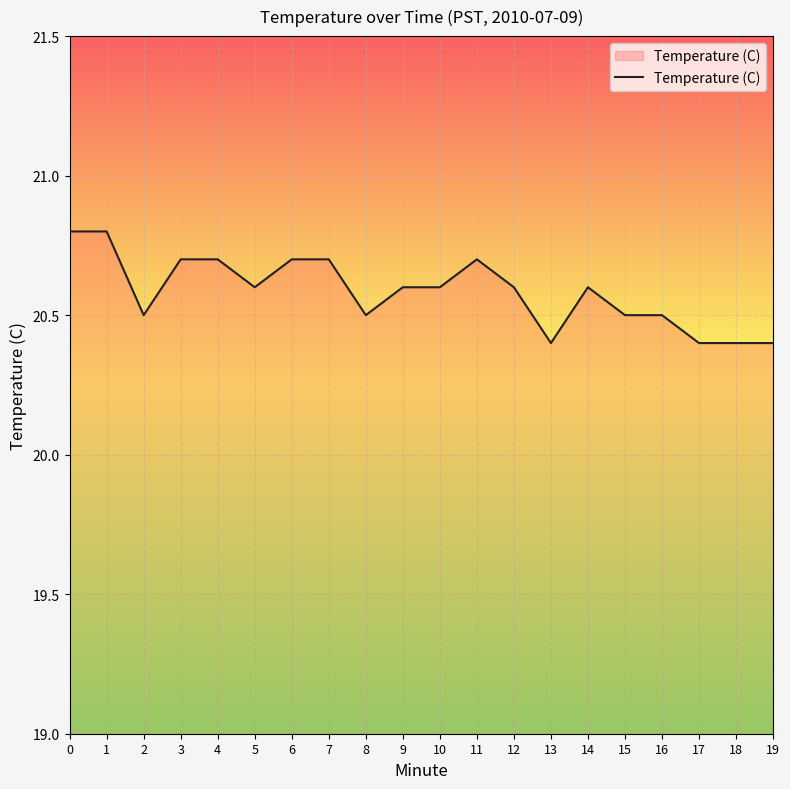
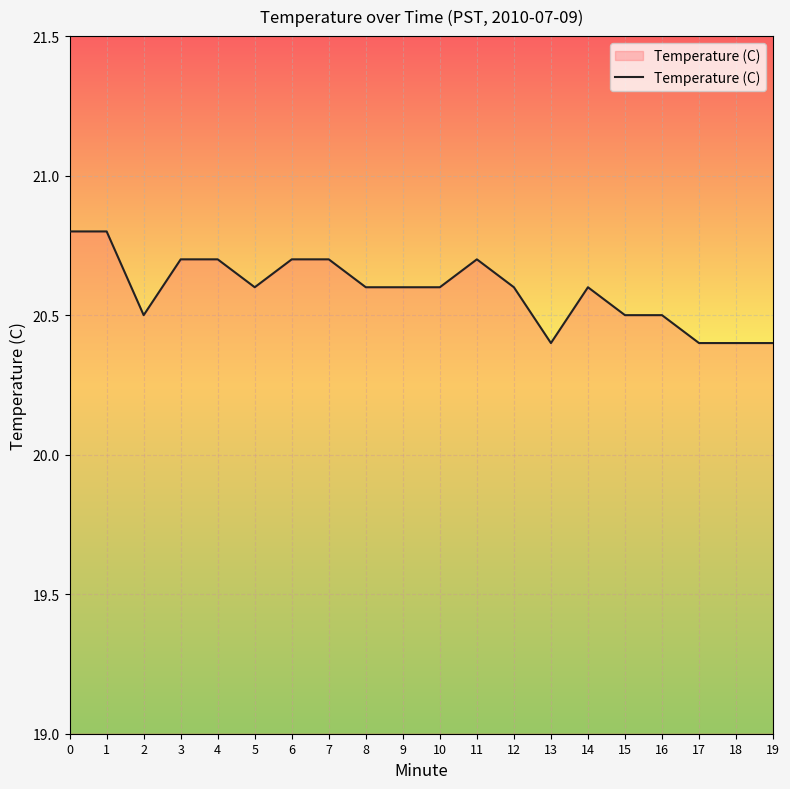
8: 20.5 -> 20.6
